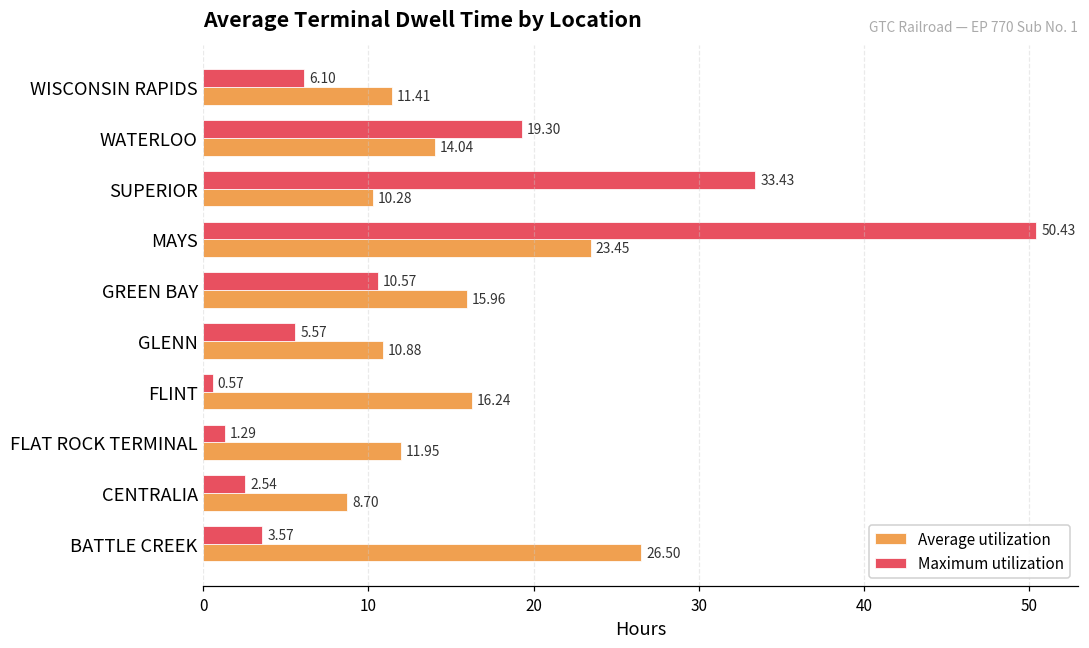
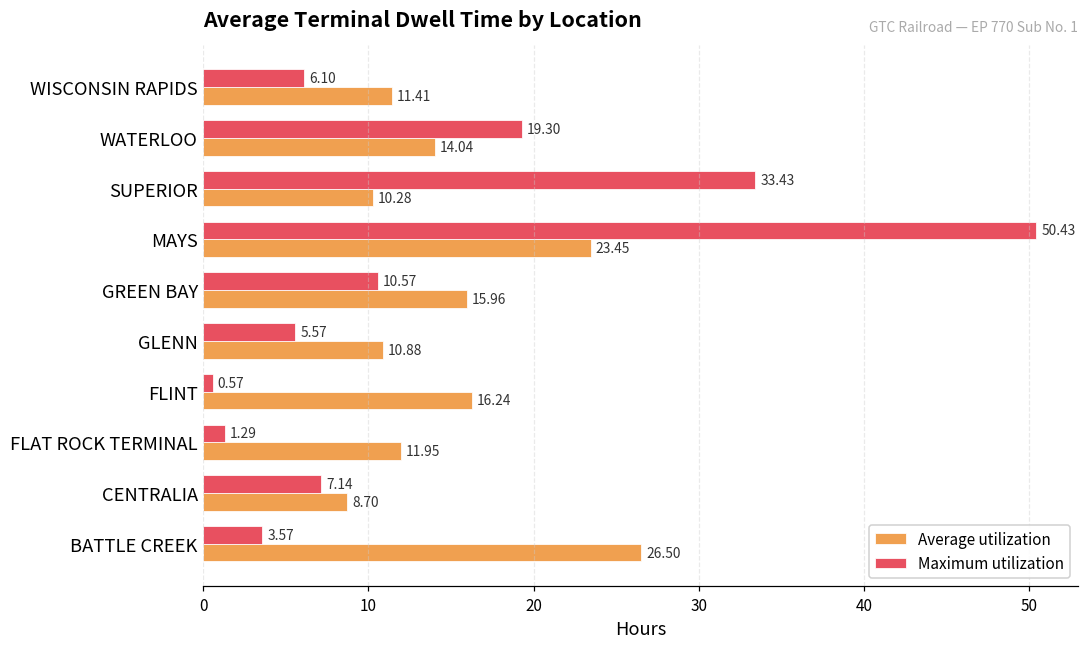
Maximum utilization, CENTRALIA: 2.54 -> 7.14
